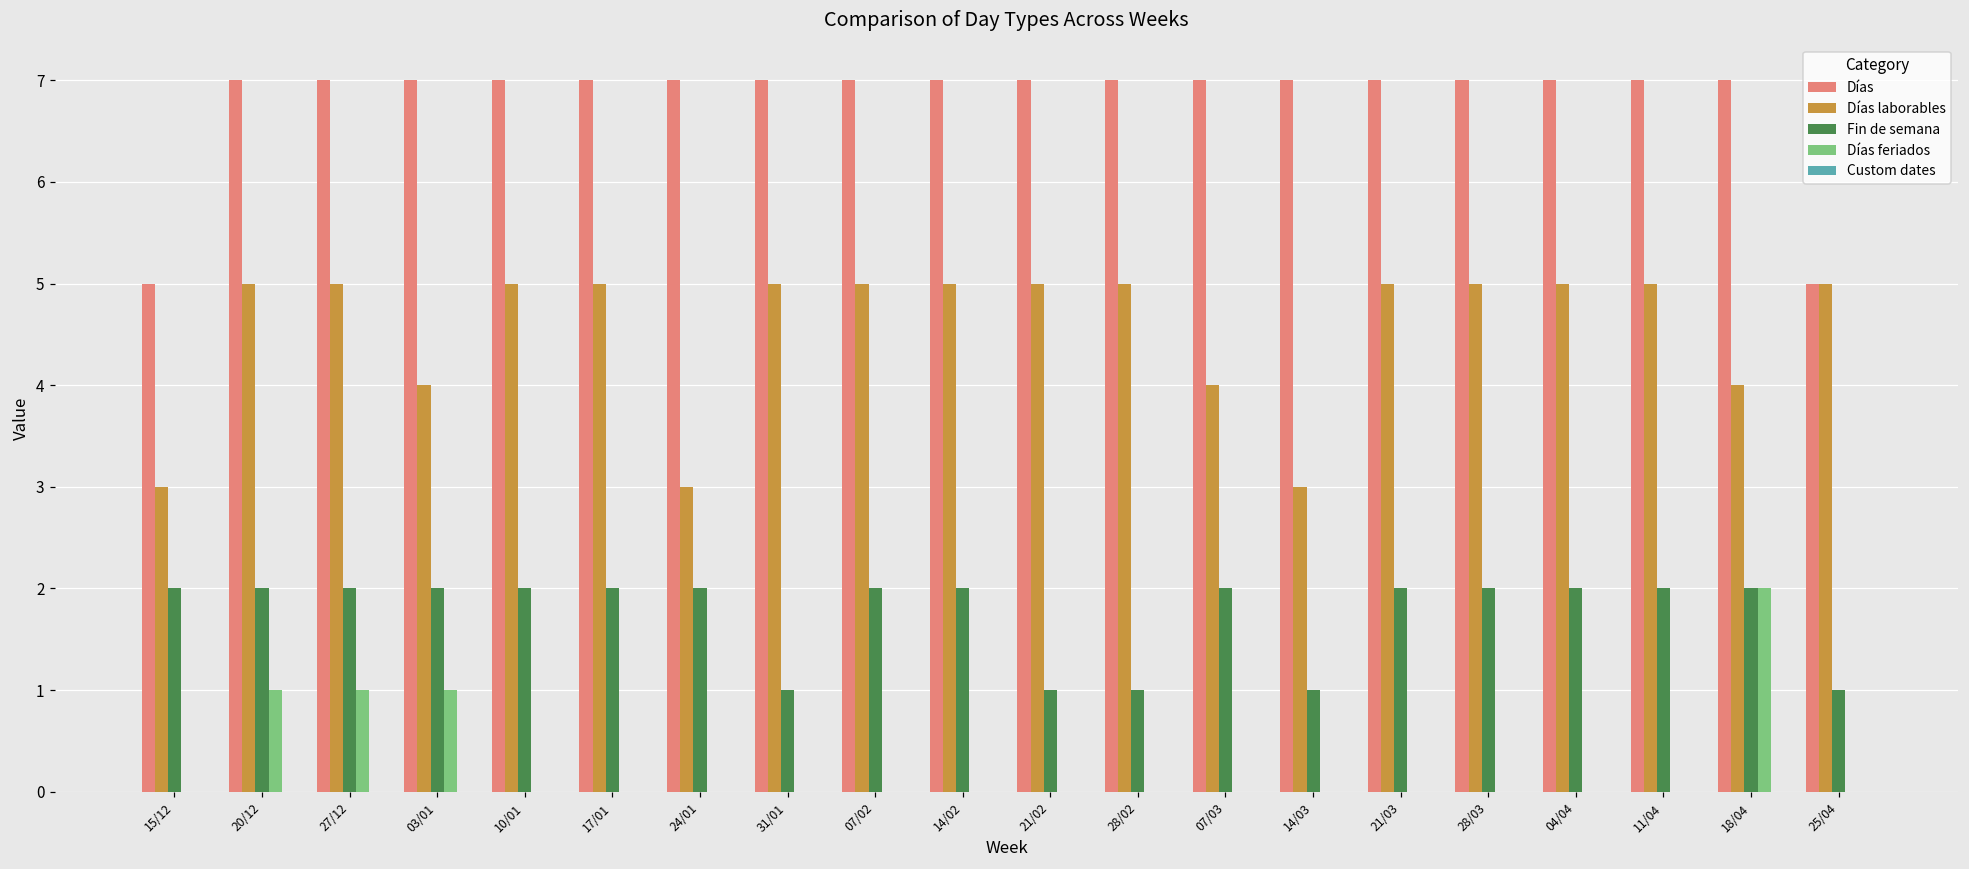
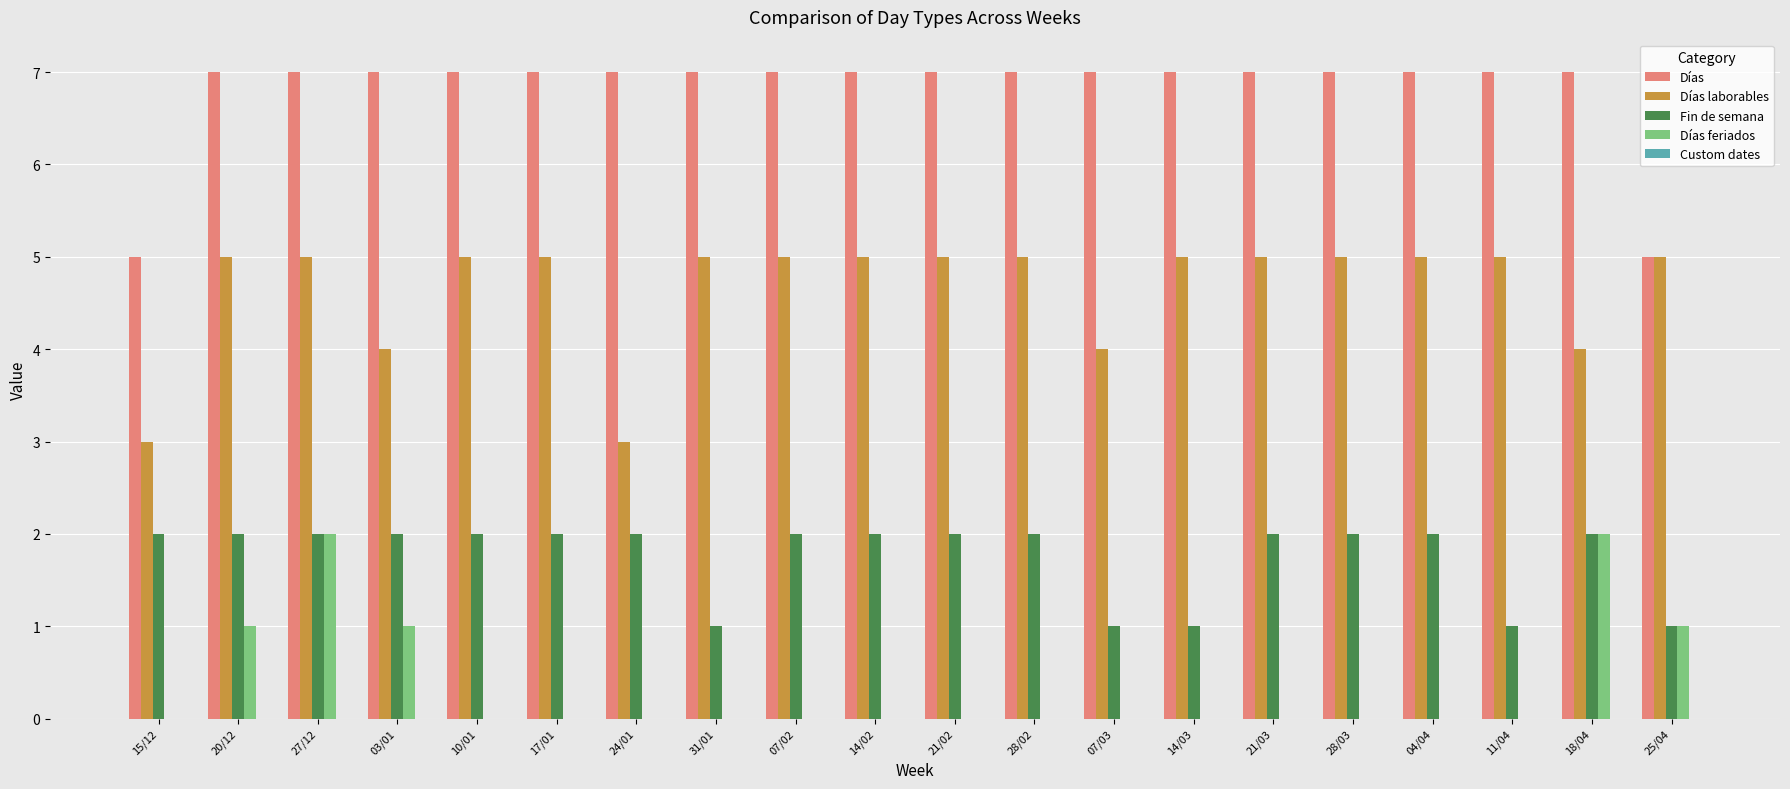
Días feriados, 27/12: 1 -> 2
Fin de semana, 21/02: 1 -> 2
Fin de semana, 28/02: 1 -> 2
Fin de semana, 07/03: 2 -> 1
Días laborables, 14/03: 3 -> 5
Fin de semana, 11/04: 2 -> 1
Días feriados, 25/04: 0 -> 1
